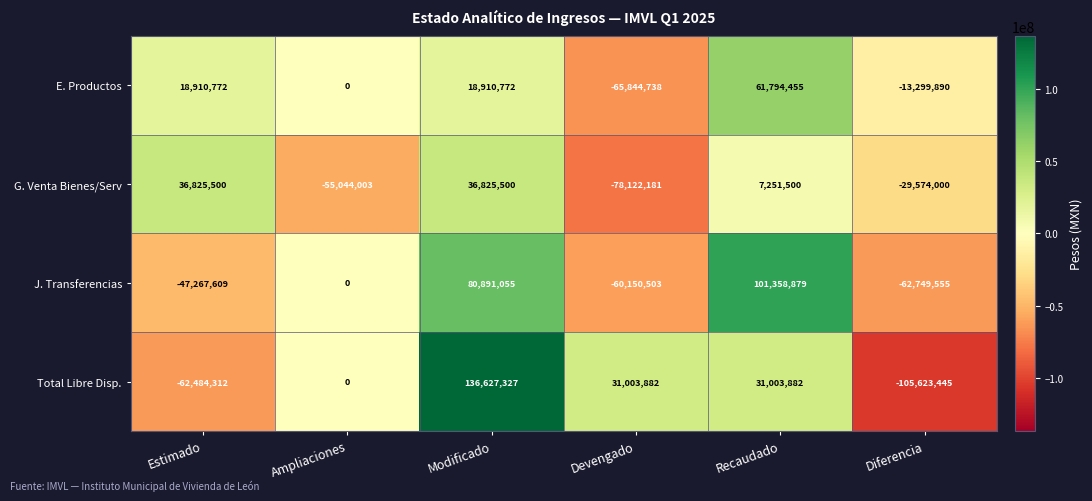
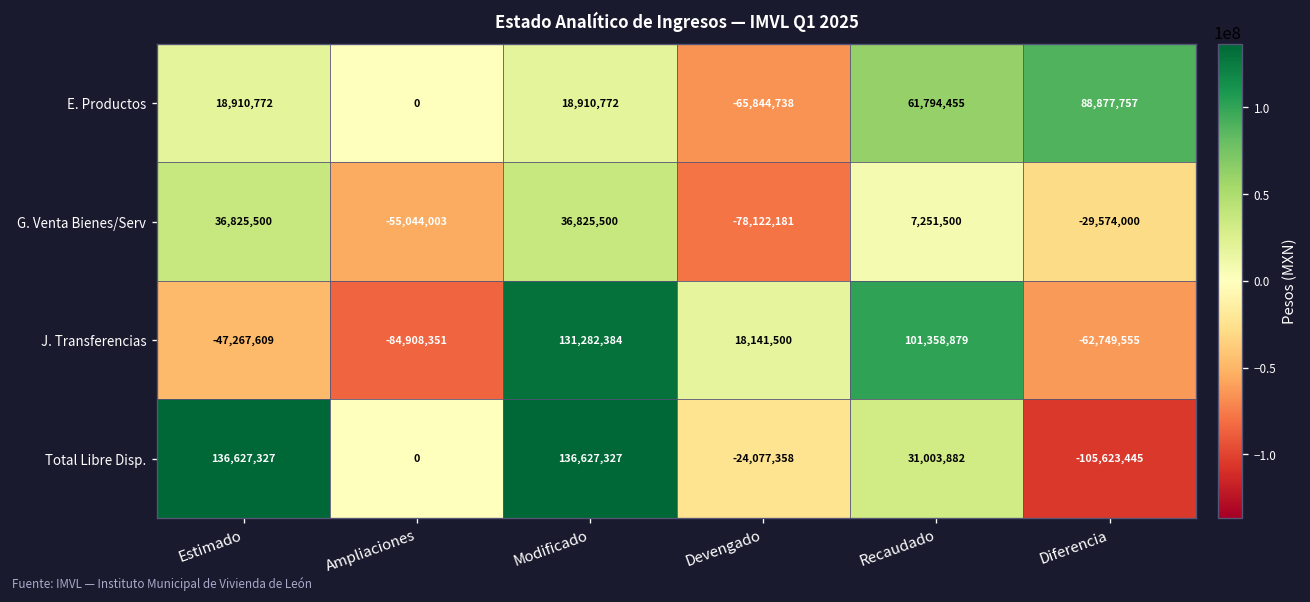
E. Productos, Diferencia: -13,299,890 -> 88,877,757
J. Transferencias, Ampliaciones: 0 -> -84,908,351
J. Transferencias, Modificado: 80,891,055 -> 131,282,384
J. Transferencias, Devengado: -60,150,503 -> 18,141,500
Total Libre Disp., Estimado: -62,484,312 -> 136,627,327
Total Libre Disp., Devengado: 31,003,882 -> -24,077,358
